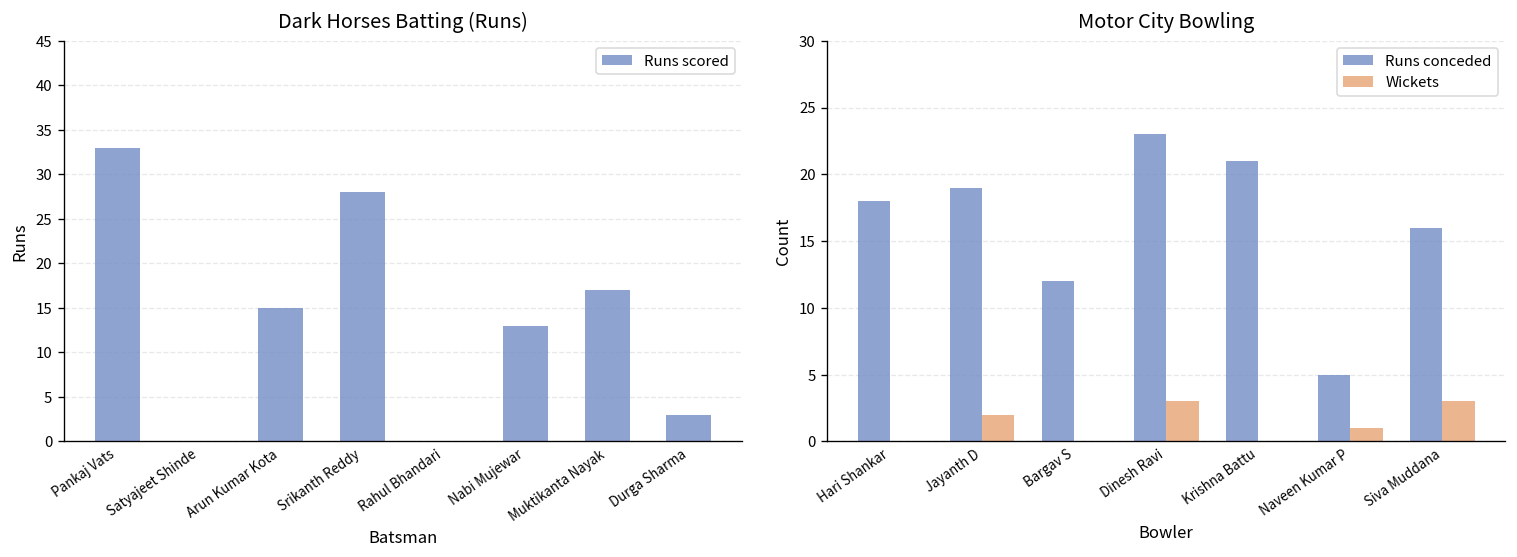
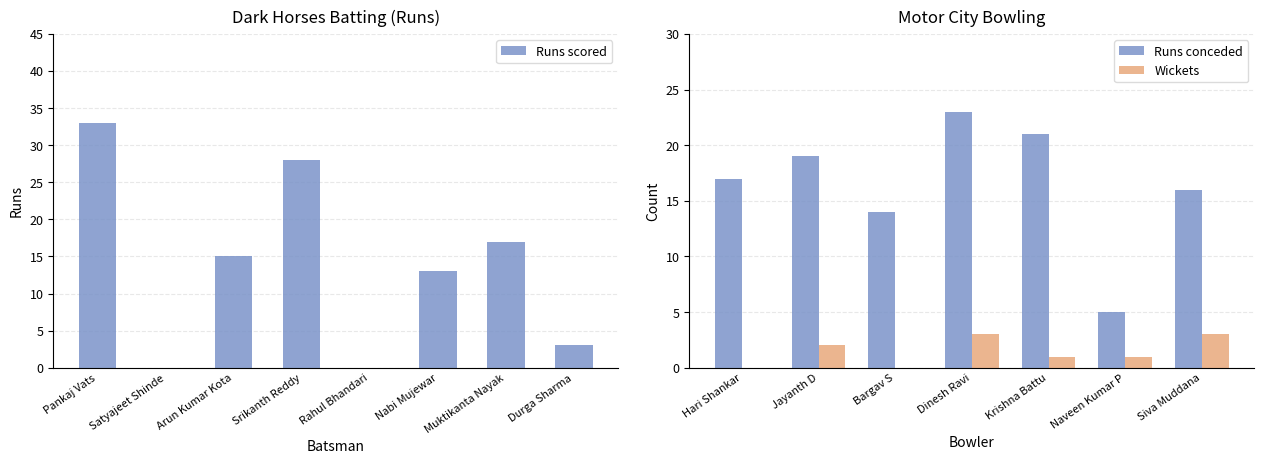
Motor City Bowling, Runs conceded, Hari Shankar: 18 -> 17
Motor City Bowling, Runs conceded, Bargav S: 12 -> 14
Motor City Bowling, Wickets, Krishna Battu: 0 -> 1
